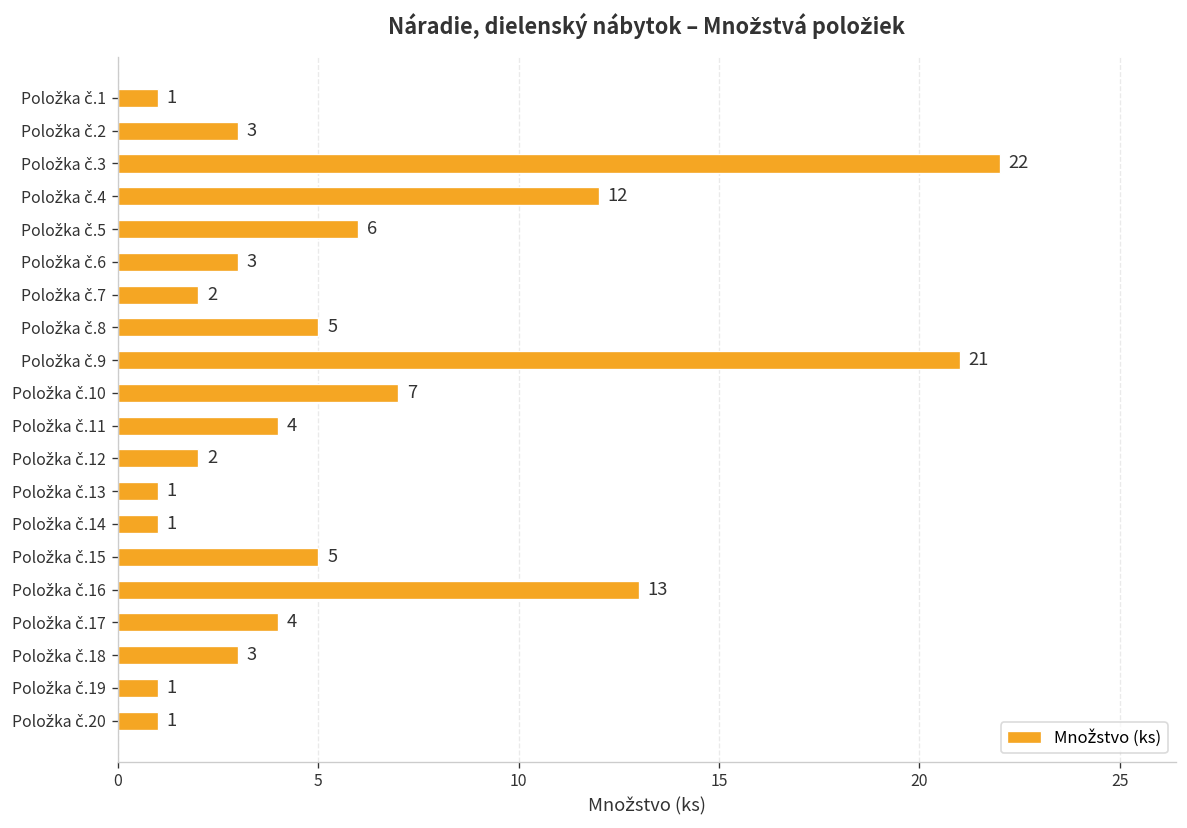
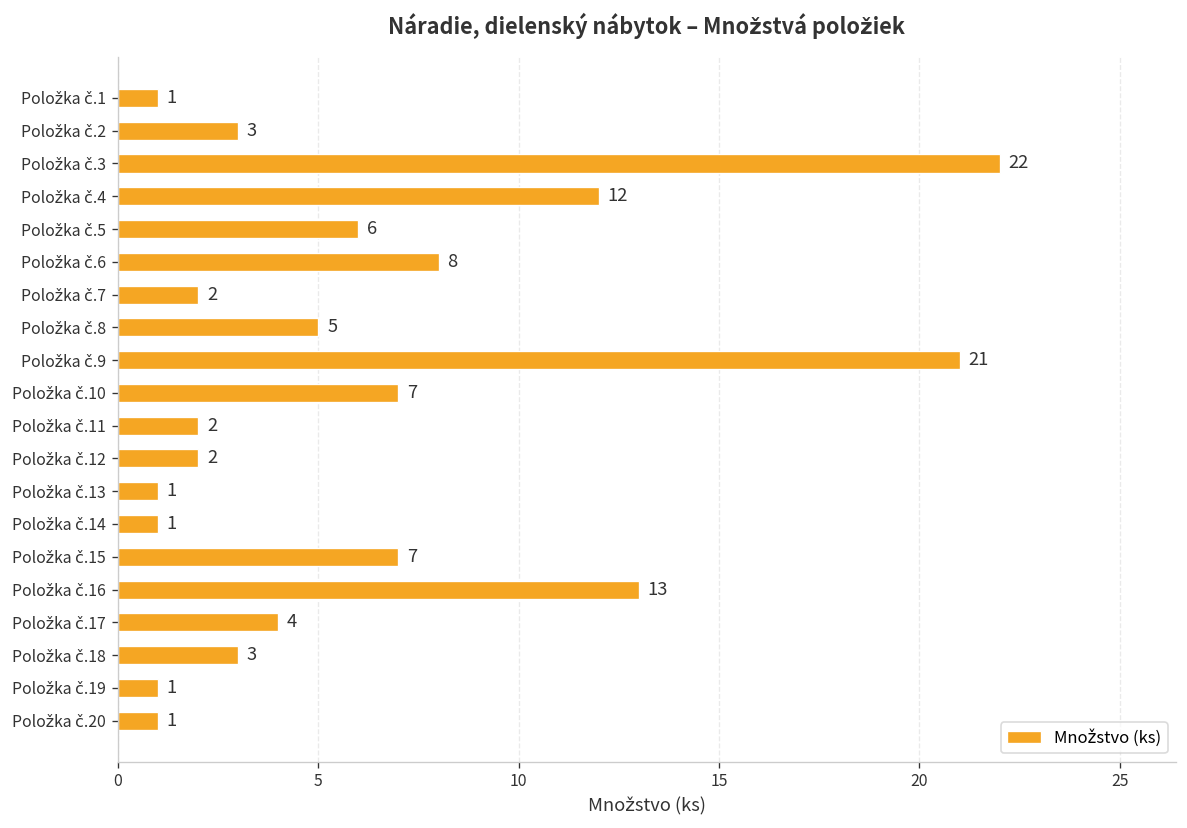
Položka č.6: 3 -> 8
Položka č.11: 4 -> 2
Položka č.15: 5 -> 7
